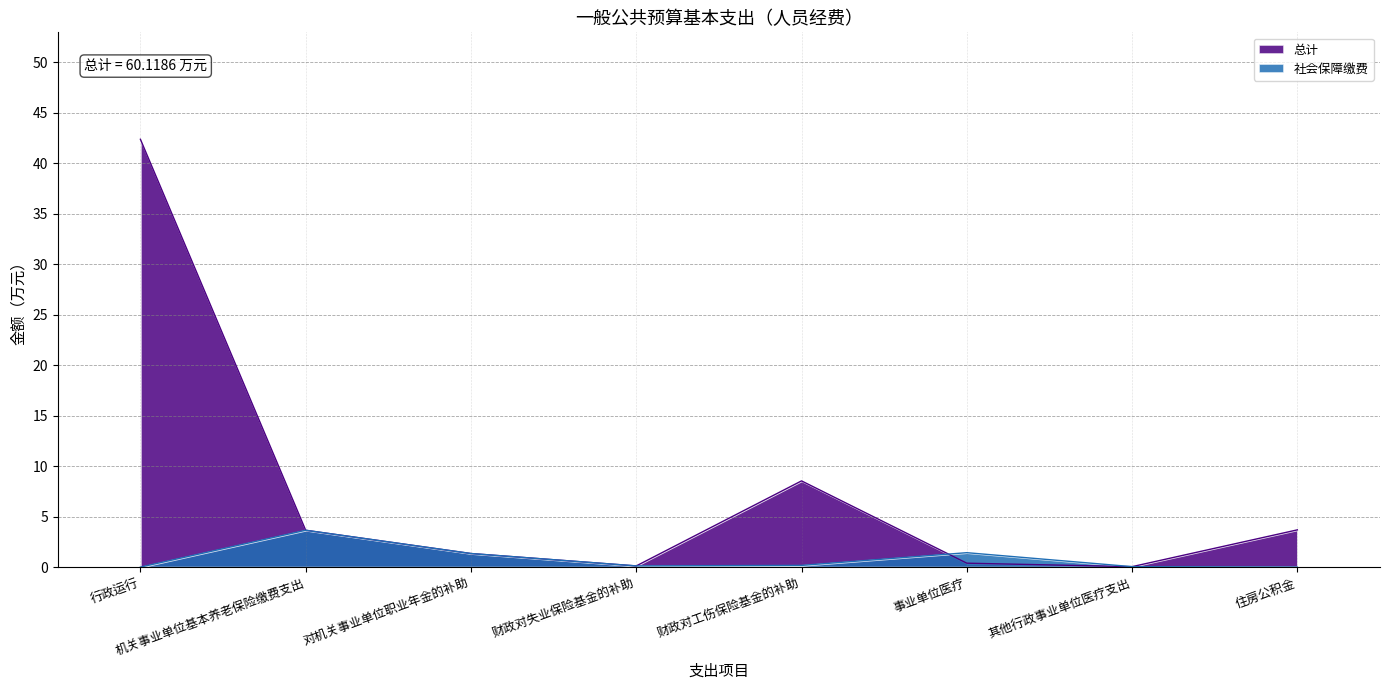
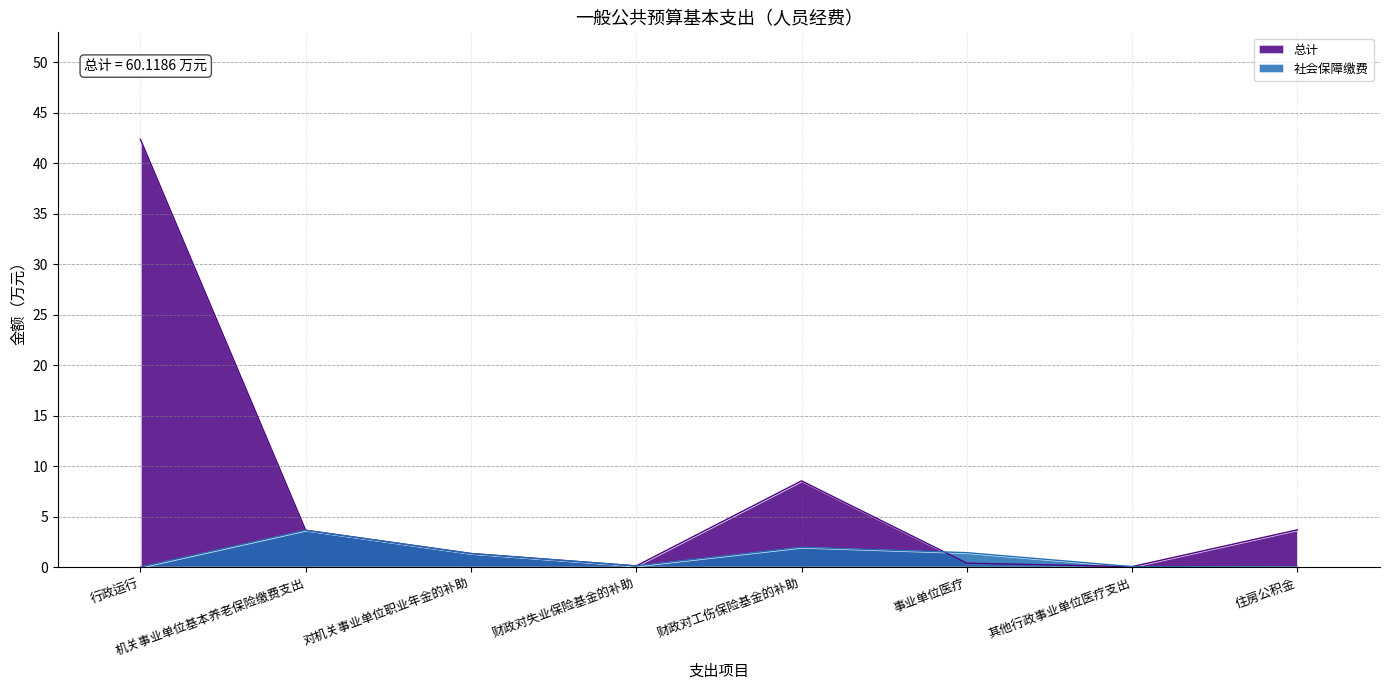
社会保障缴费, 财政对工伤保险基金的补助: 0.2 -> 2.0
